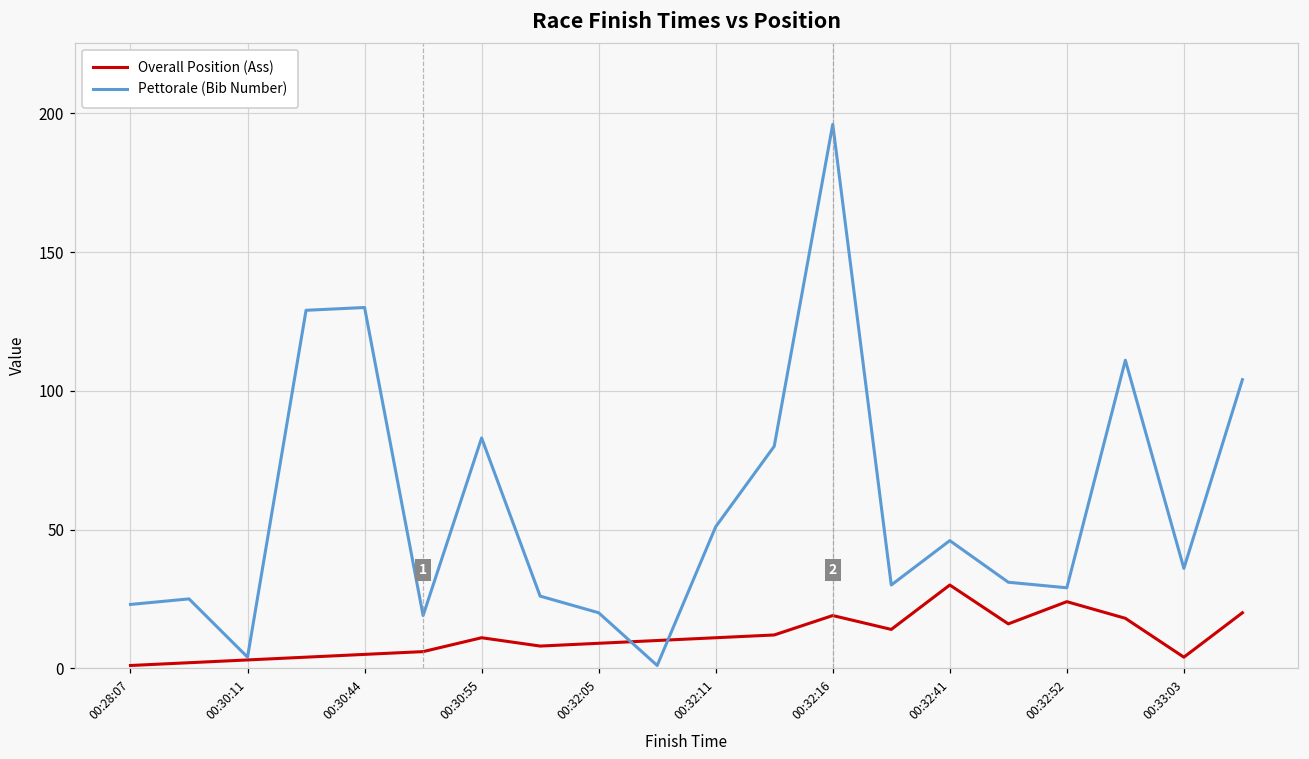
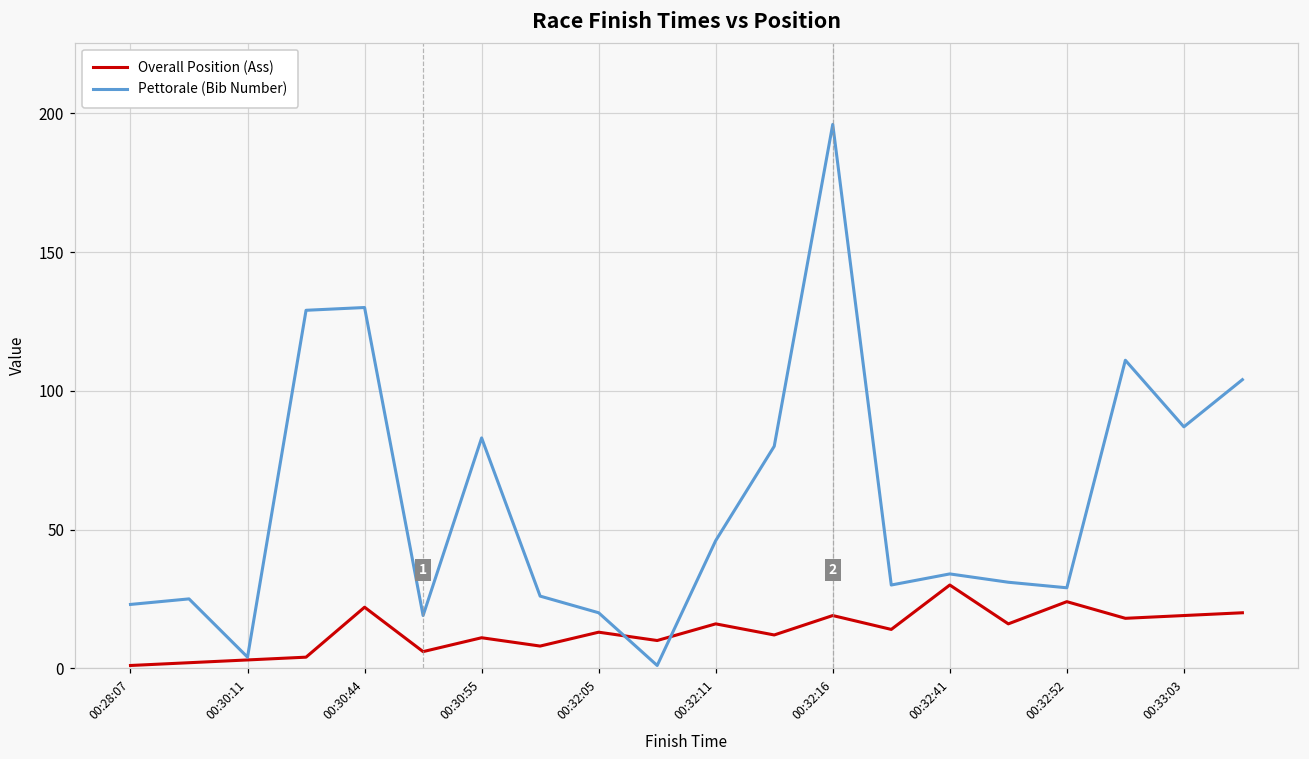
Overall Position (Ass), 00:30:44: 5 -> 22
Overall Position (Ass), 00:32:05: 9 -> 13
Overall Position (Ass), 00:32:11: 11 -> 16
Pettorale (Bib Number), 00:32:11: 51 -> 46
Pettorale (Bib Number), 00:32:41: 46 -> 34
Overall Position (Ass), 00:33:03: 4 -> 19
Pettorale (Bib Number), 00:33:03: 36 -> 87
